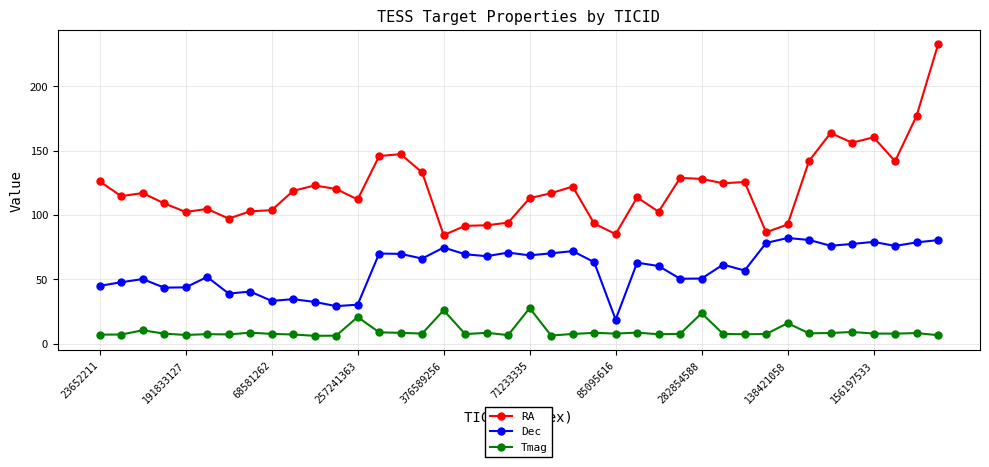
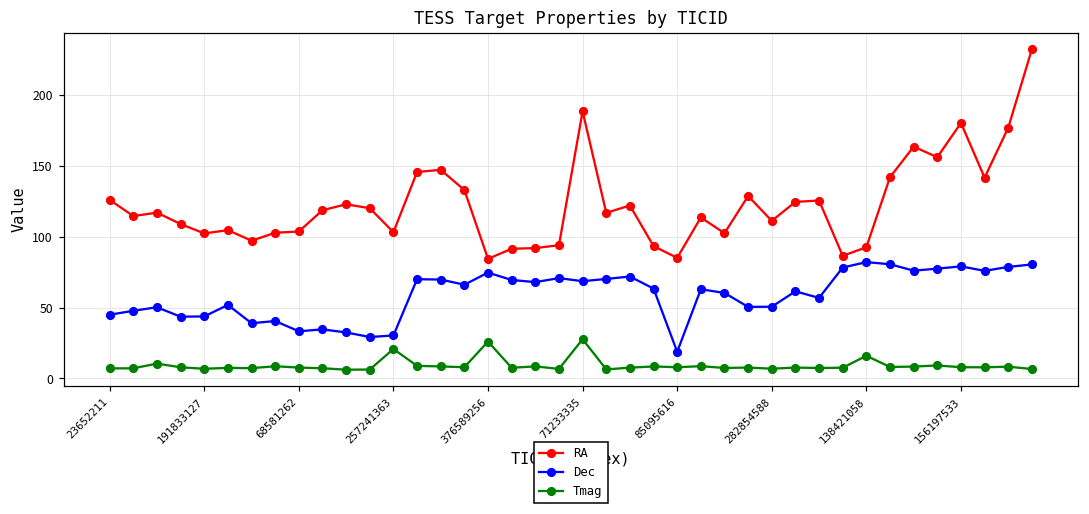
RA, 257241363: 112 -> 103
RA, 71233335: 113 -> 189
RA, 282854588: 128 -> 111
Tmag, 282854588: 24 -> 7
RA, 156197533: 160 -> 180
